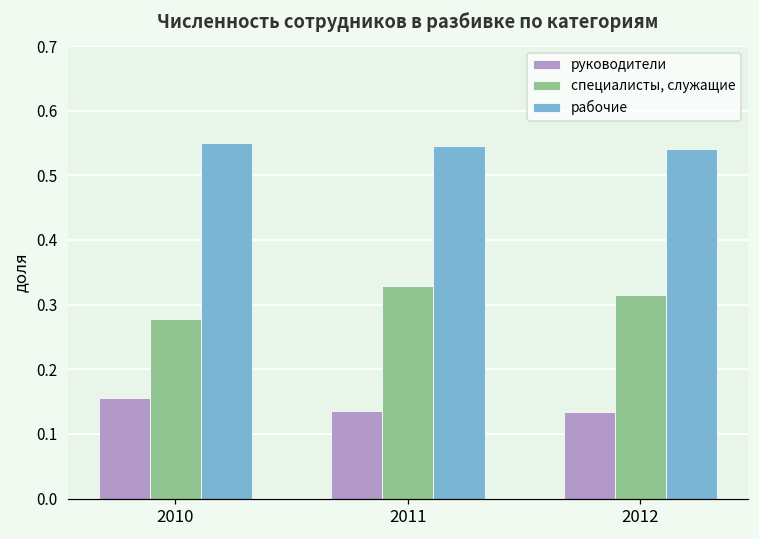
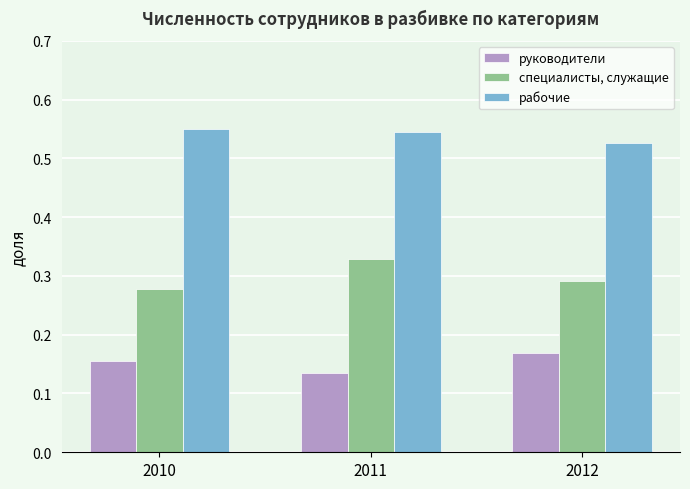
руководители, 2012: 0.13 -> 0.17
специалисты, служащие, 2012: 0.31 -> 0.29
рабочие, 2012: 0.54 -> 0.53
